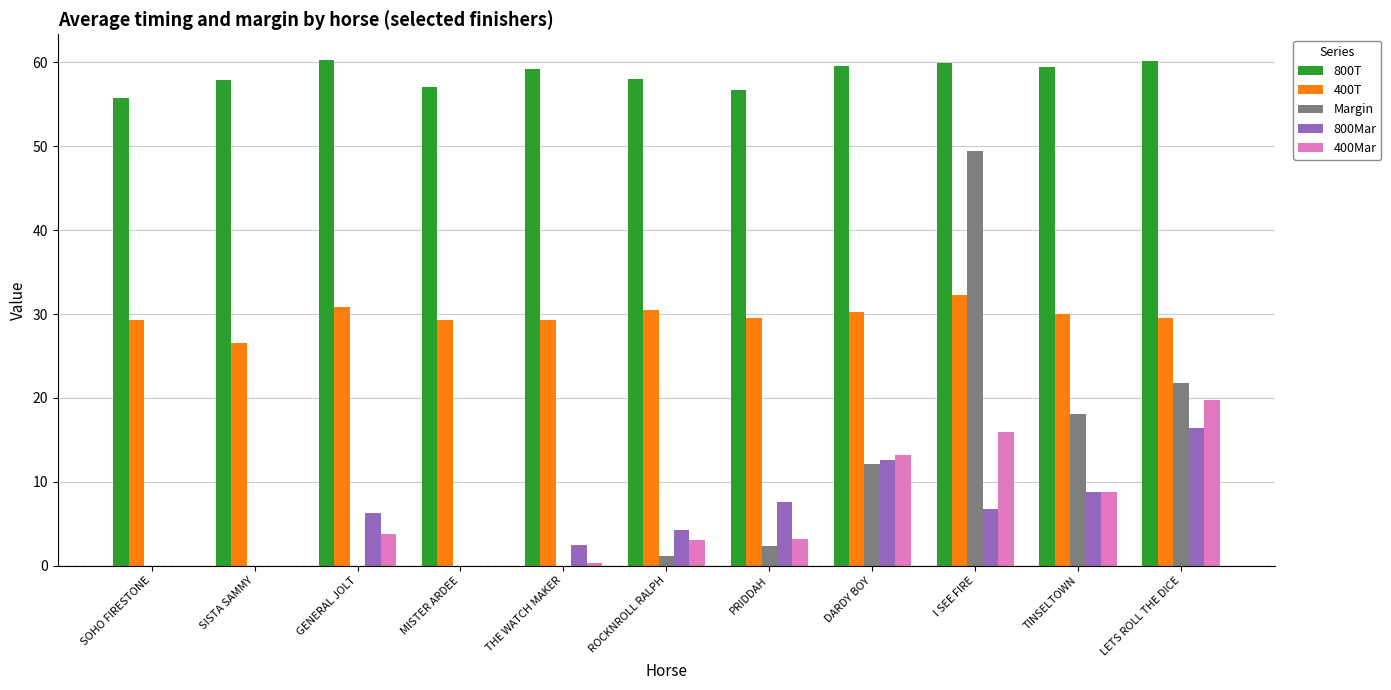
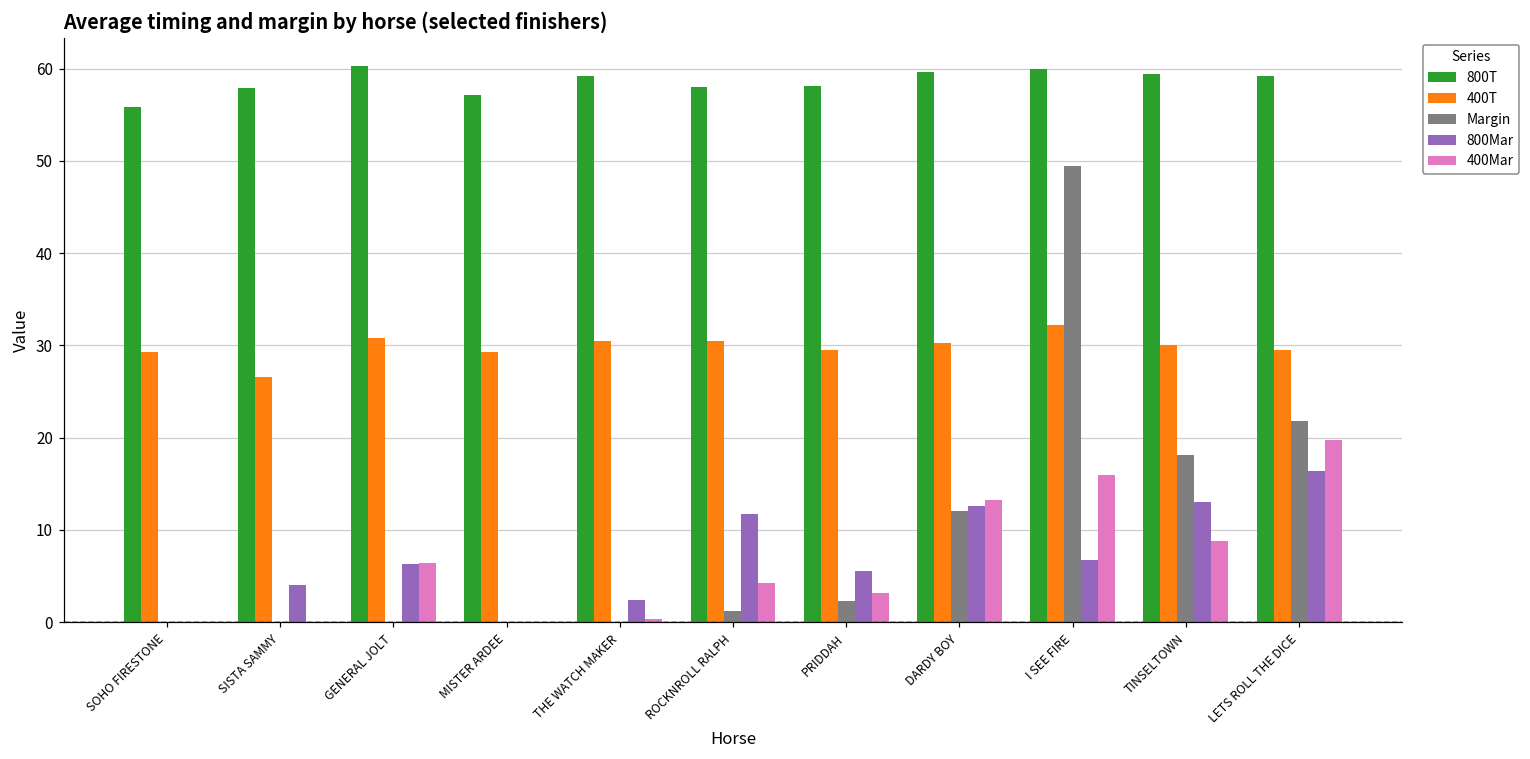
800Mar, SISTA SAMMY: 0 -> 4
400Mar, GENERAL JOLT: 4 -> 6
400T, THE WATCH MAKER: 29 -> 30
800Mar, ROCKNROLL RALPH: 4 -> 12
400Mar, ROCKNROLL RALPH: 3 -> 4
800T, PRIDDAH: 57 -> 58
800Mar, PRIDDAH: 8 -> 6
800Mar, TINSELTOWN: 9 -> 13
800T, LETS ROLL THE DICE: 60 -> 59
